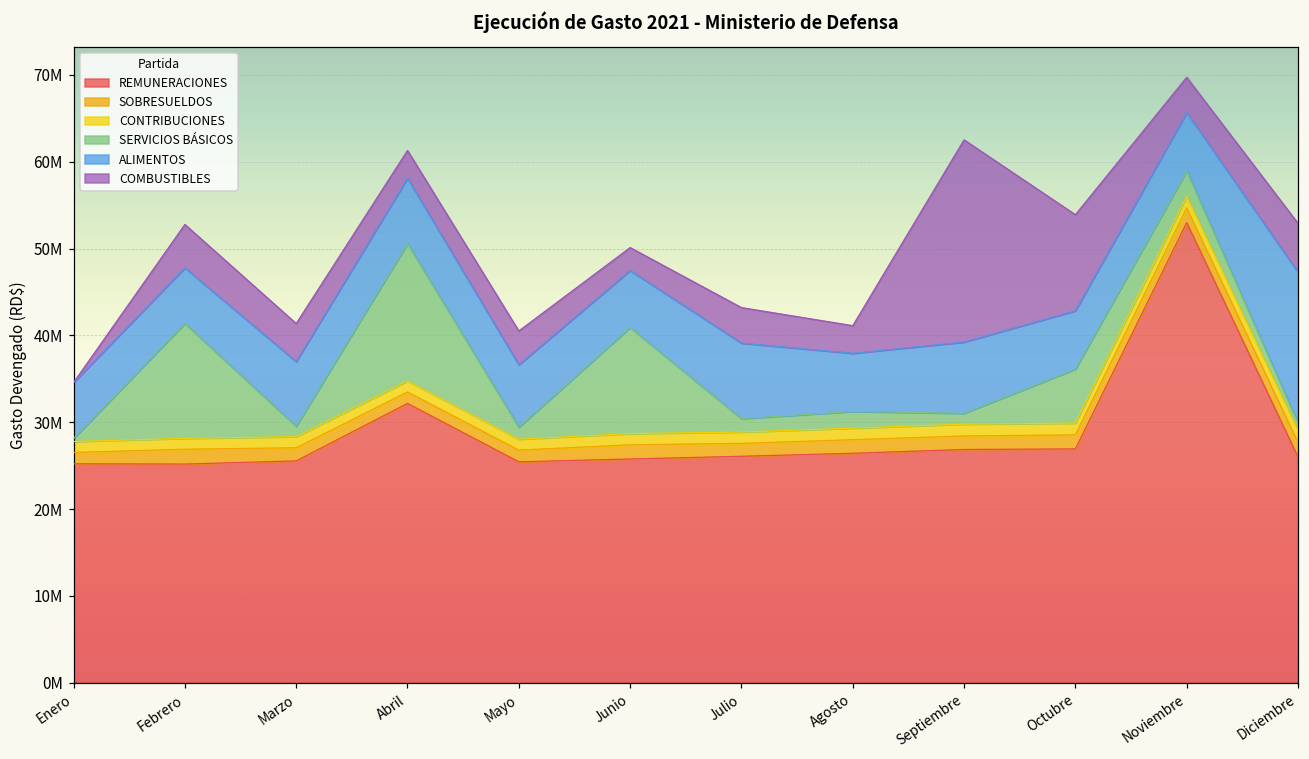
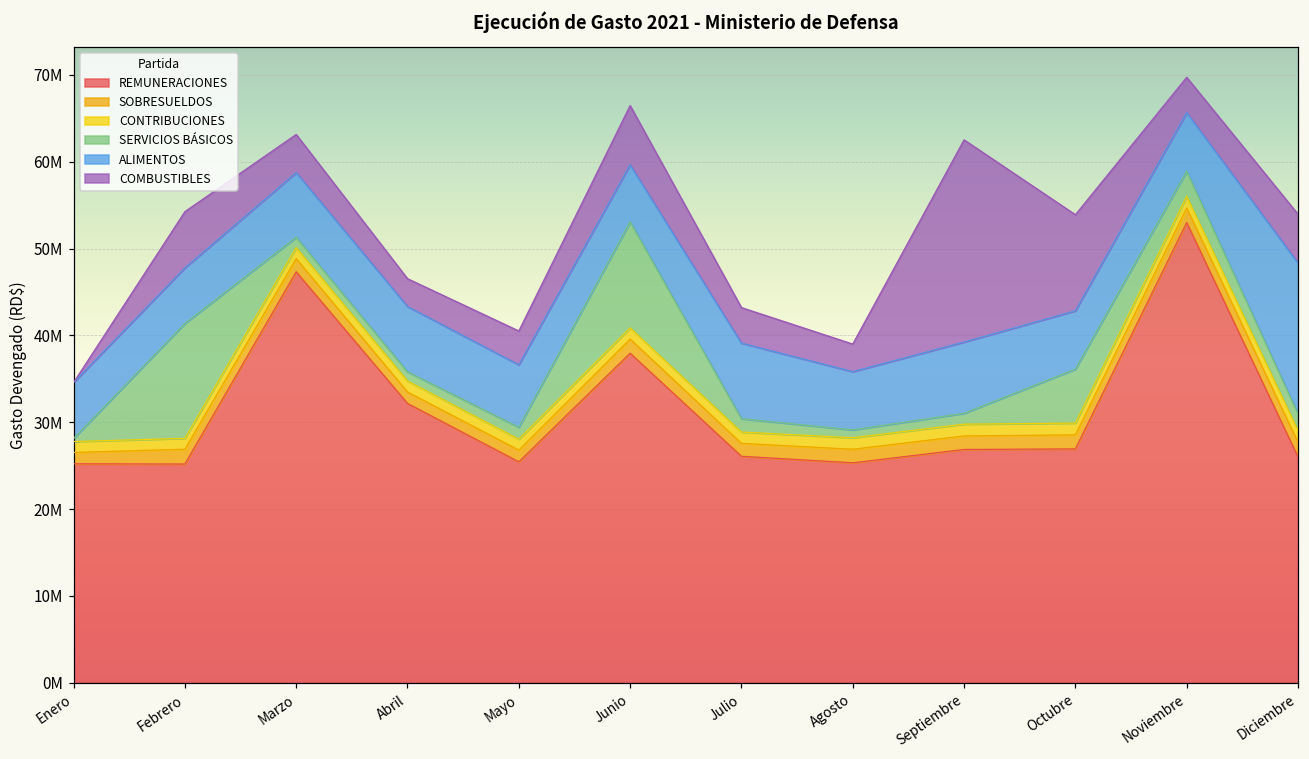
COMBUSTIBLES, Febrero: 5000000 -> 6000000
REMUNERACIONES, Marzo: 26000000 -> 47000000
SERVICIOS BÁSICOS, Abril: 16000000 -> 1000000
REMUNERACIONES, Junio: 26000000 -> 38000000
COMBUSTIBLES, Junio: 3000000 -> 7000000
REMUNERACIONES, Agosto: 26000000 -> 25000000
SERVICIOS BÁSICOS, Agosto: 2000000 -> 1000000
SERVICIOS BÁSICOS, Diciembre: 1000000 -> 2000000
